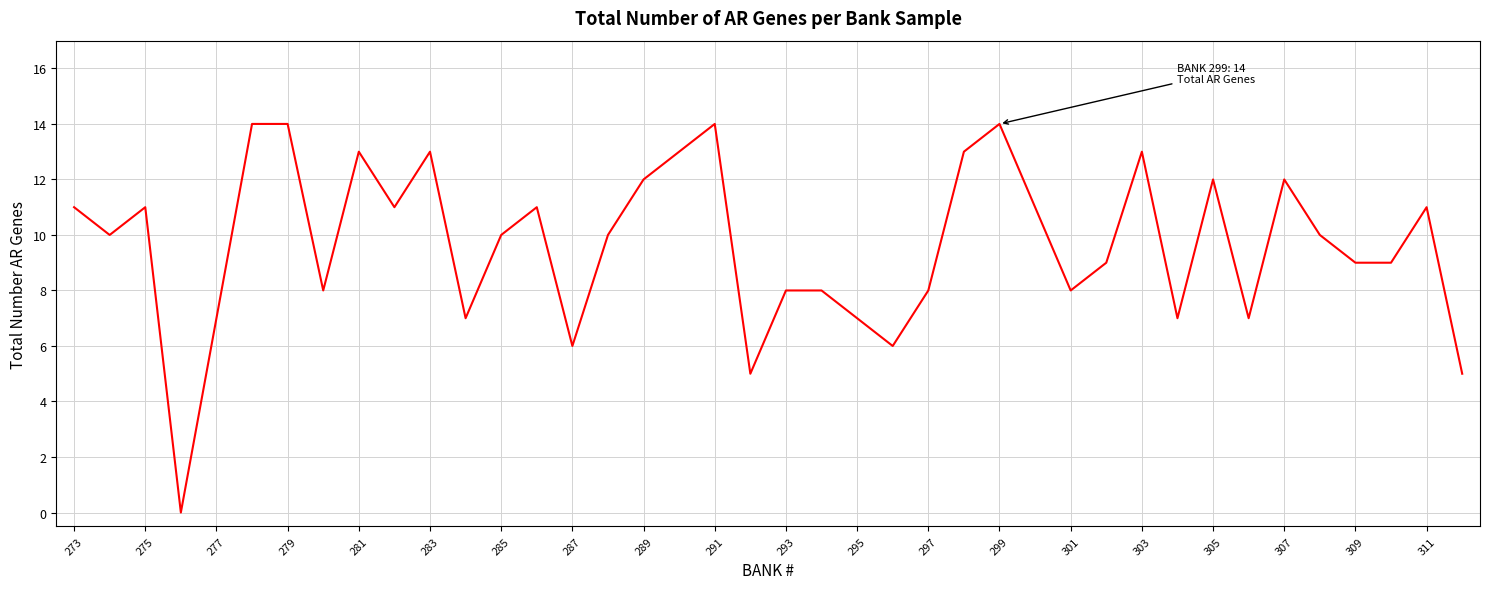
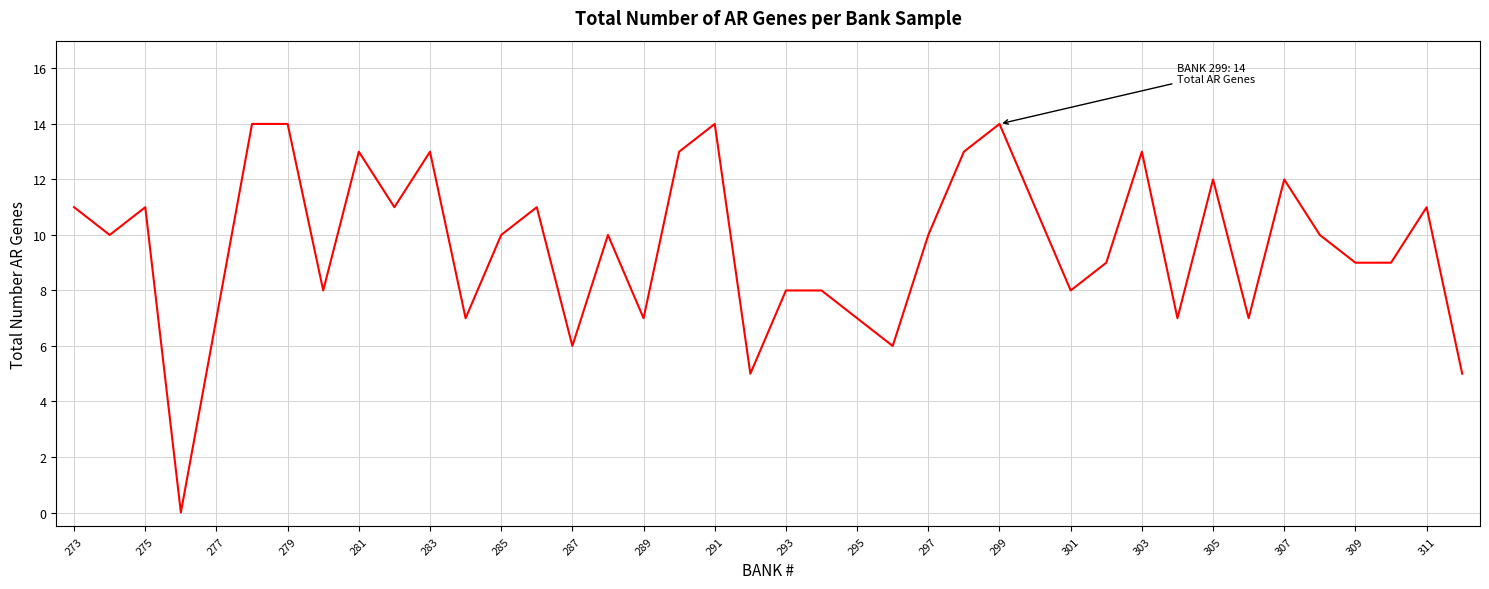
289: 12 -> 7
297: 8 -> 10
